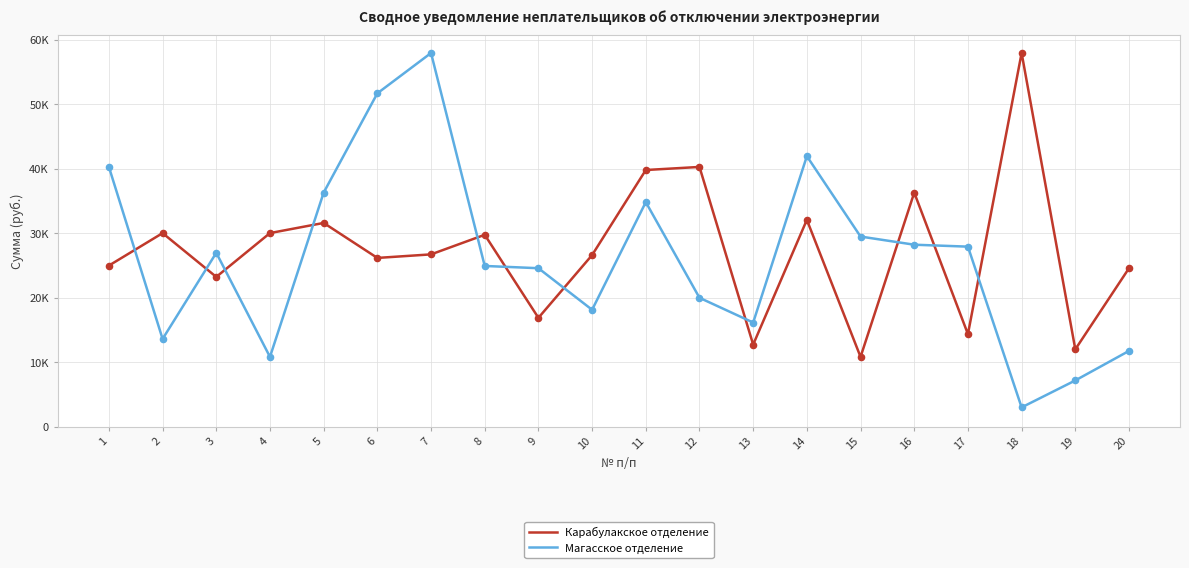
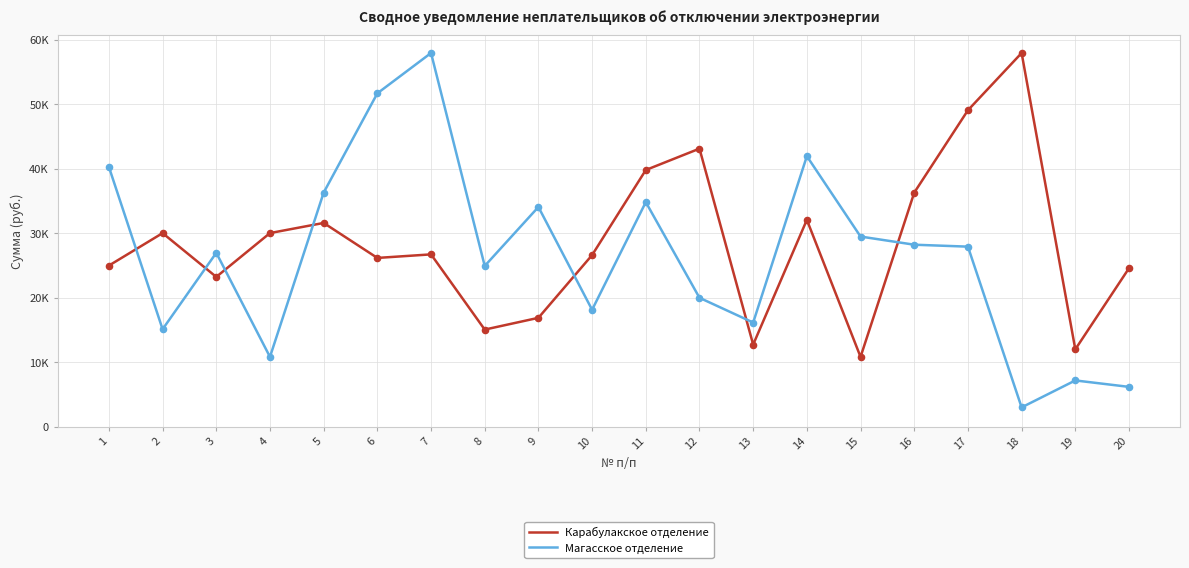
Магасское отделение, 2: 14000 -> 15000
Карабулакское отделение, 8: 30000 -> 15000
Магасское отделение, 9: 25000 -> 34000
Карабулакское отделение, 12: 40000 -> 43000
Карабулакское отделение, 17: 14000 -> 49000
Магасское отделение, 20: 12000 -> 6000
